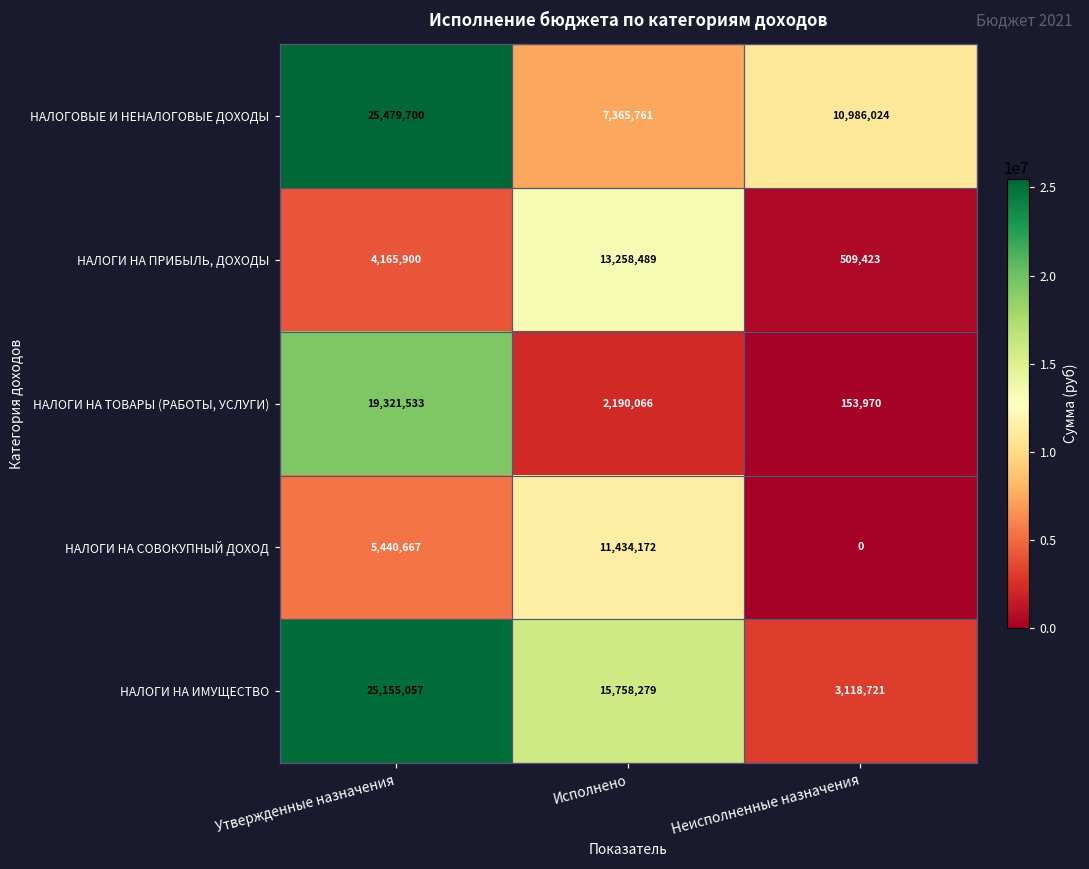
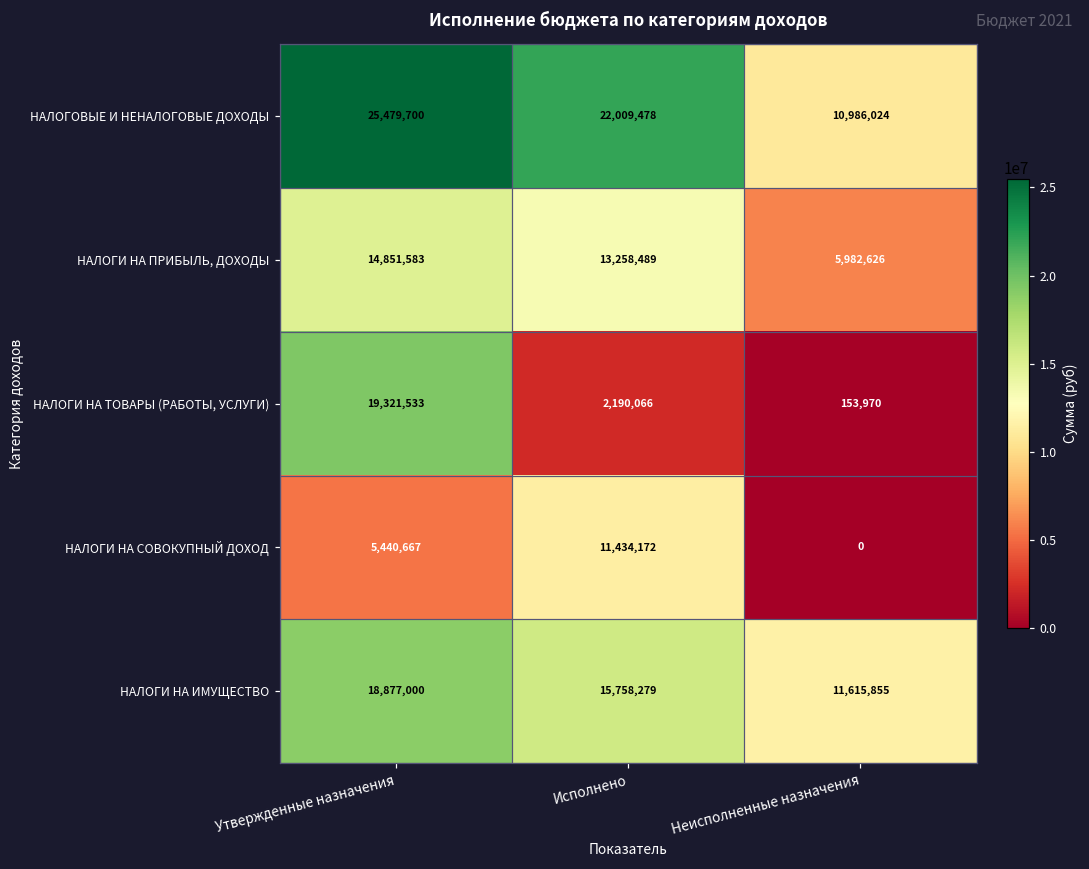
НАЛОГОВЫЕ И НЕНАЛОГОВЫЕ ДОХОДЫ, Исполнено: 7,365,761 -> 22,009,478
НАЛОГИ НА ПРИБЫЛЬ, ДОХОДЫ, Утвержденные назначения: 4,165,900 -> 14,851,583
НАЛОГИ НА ПРИБЫЛЬ, ДОХОДЫ, Неисполненные назначения: 509,423 -> 5,982,626
НАЛОГИ НА ИМУЩЕСТВО, Утвержденные назначения: 25,155,057 -> 18,877,000
НАЛОГИ НА ИМУЩЕСТВО, Неисполненные назначения: 3,118,721 -> 11,615,855
